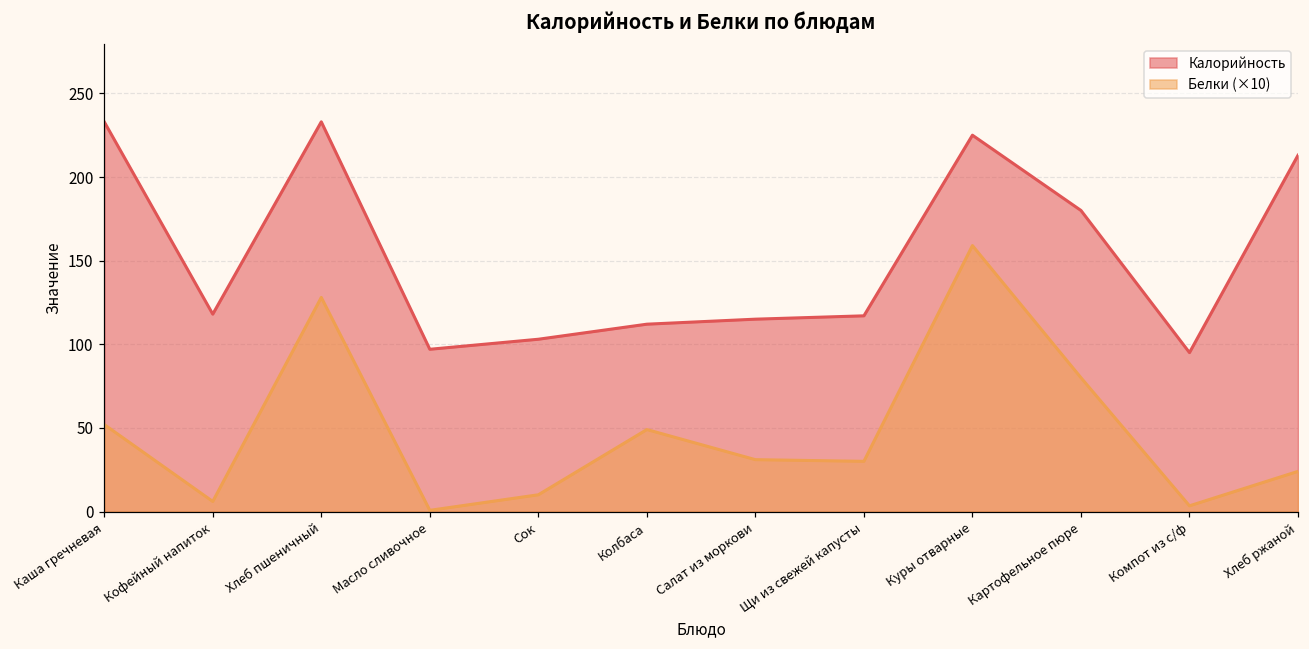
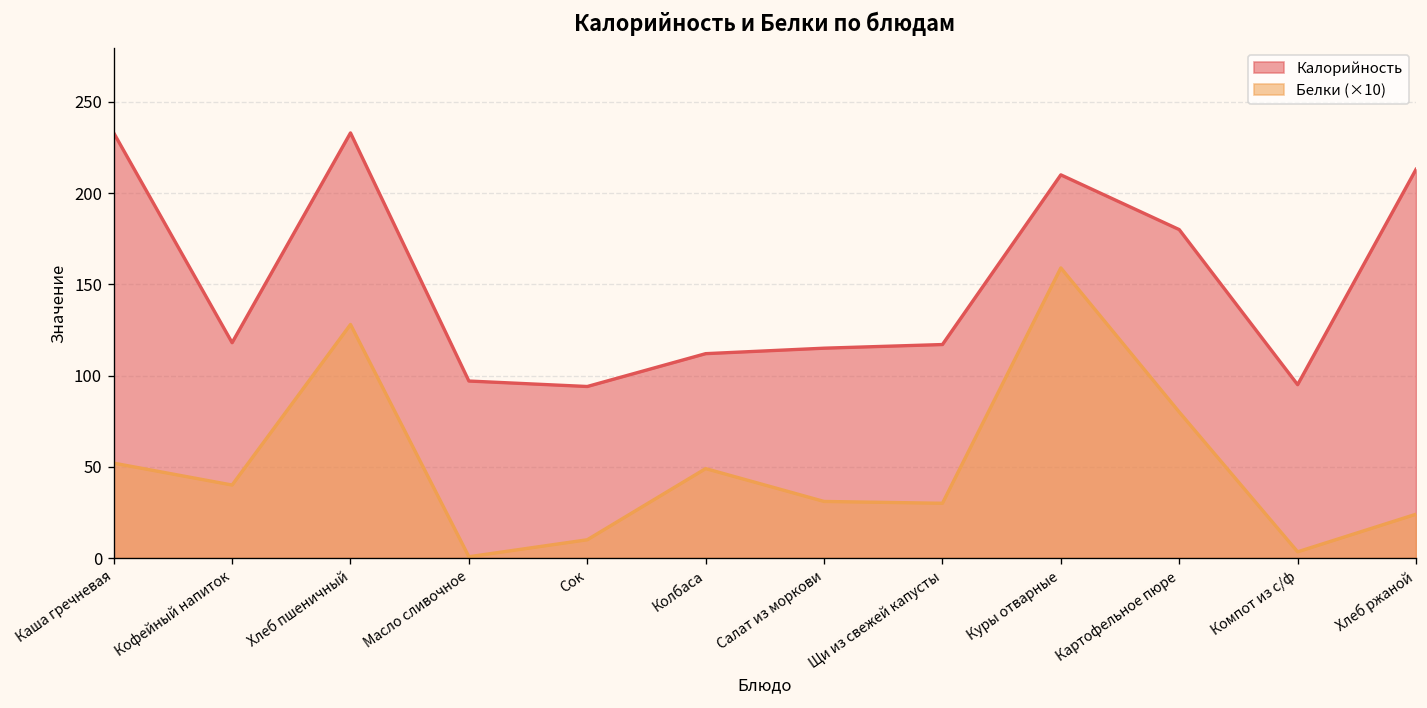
Белки (×10), Кофейный напиток: 6 -> 40
Калорийность, Сок: 103 -> 94
Калорийность, Куры отварные: 225 -> 210
